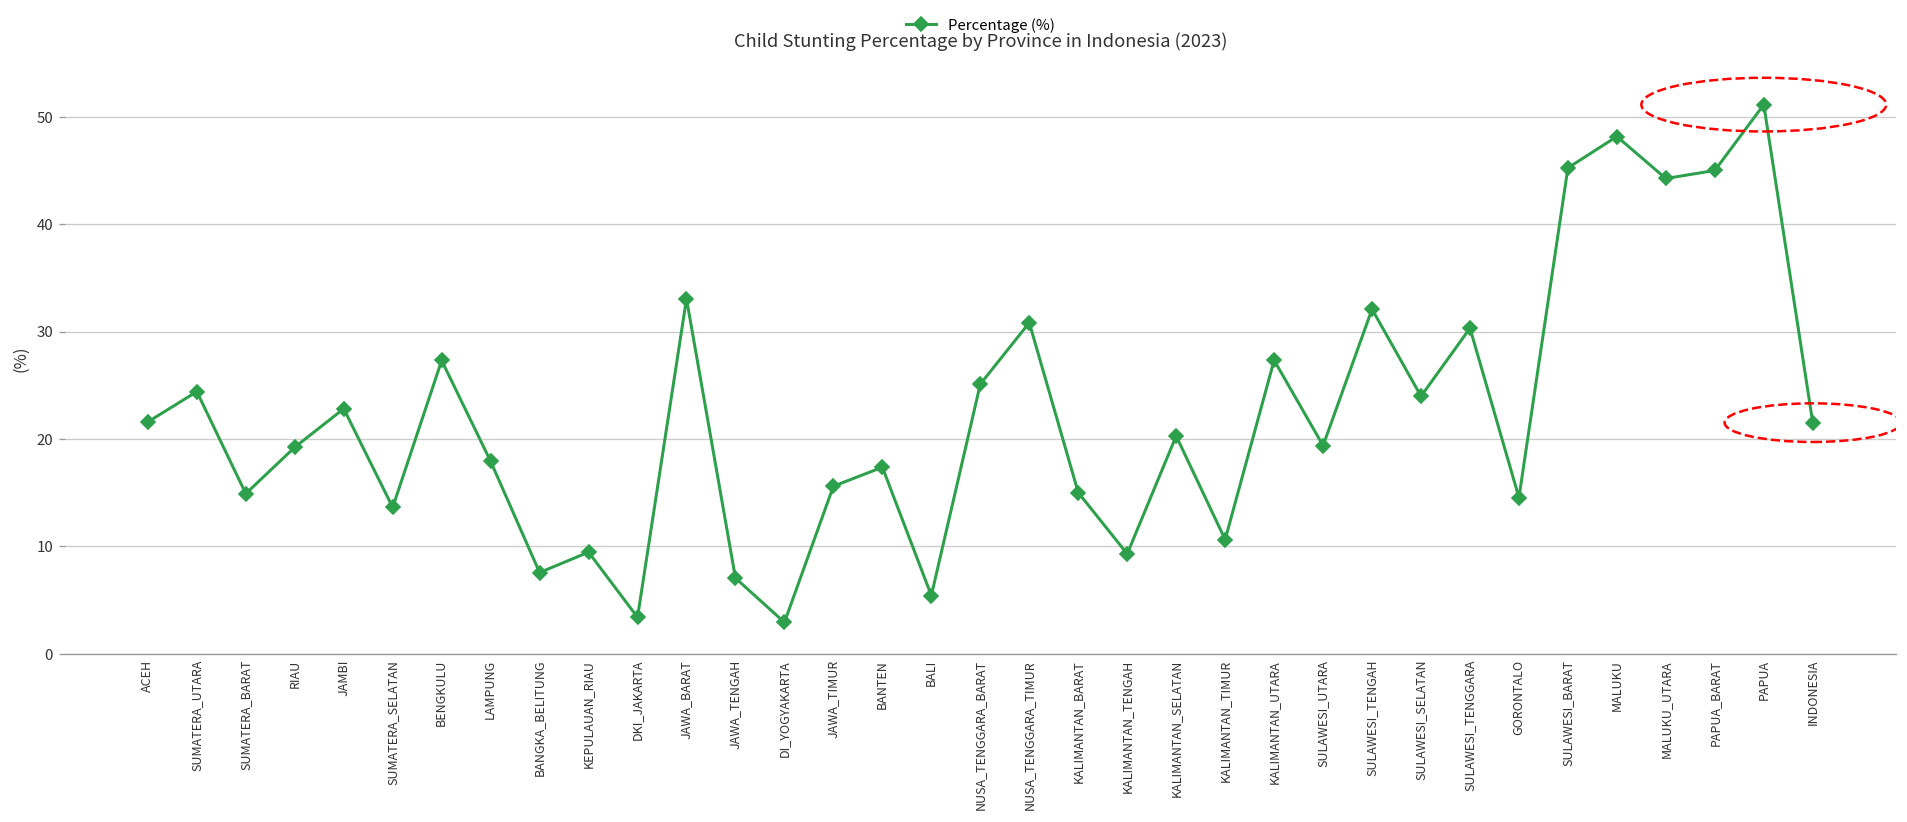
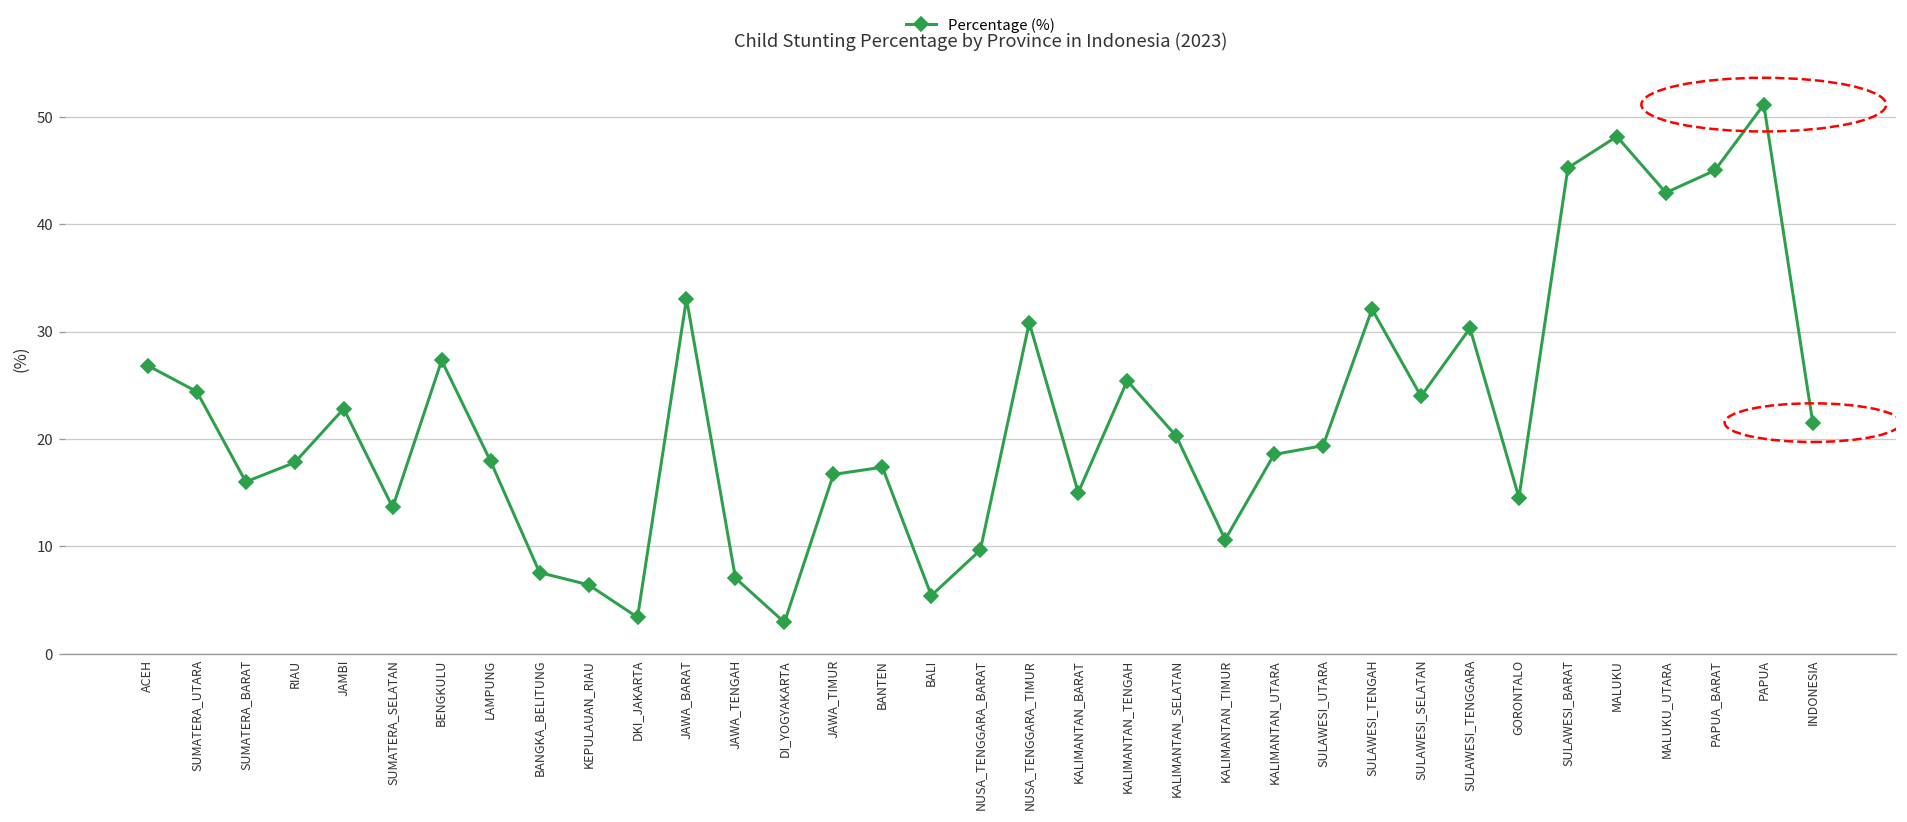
ACEH: 22 -> 27
SUMATERA_BARAT: 15 -> 16
RIAU: 19 -> 18
KEPULAUAN_RIAU: 9 -> 6
JAWA_TIMUR: 16 -> 17
NUSA_TENGGARA_BARAT: 25 -> 10
KALIMANTAN_TENGAH: 9 -> 25
KALIMANTAN_UTARA: 27 -> 19
MALUKU_UTARA: 44 -> 43
